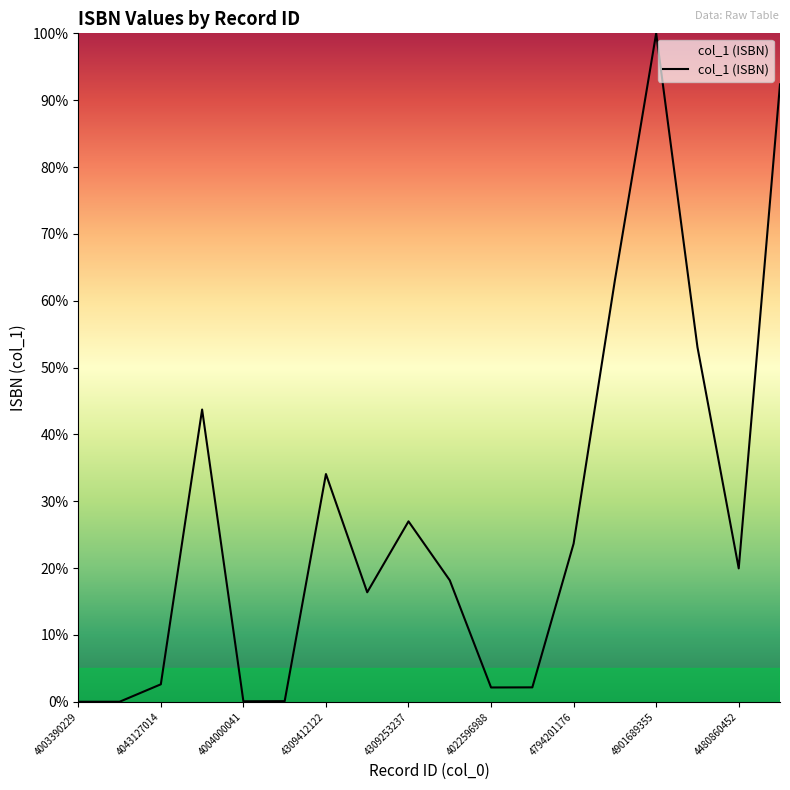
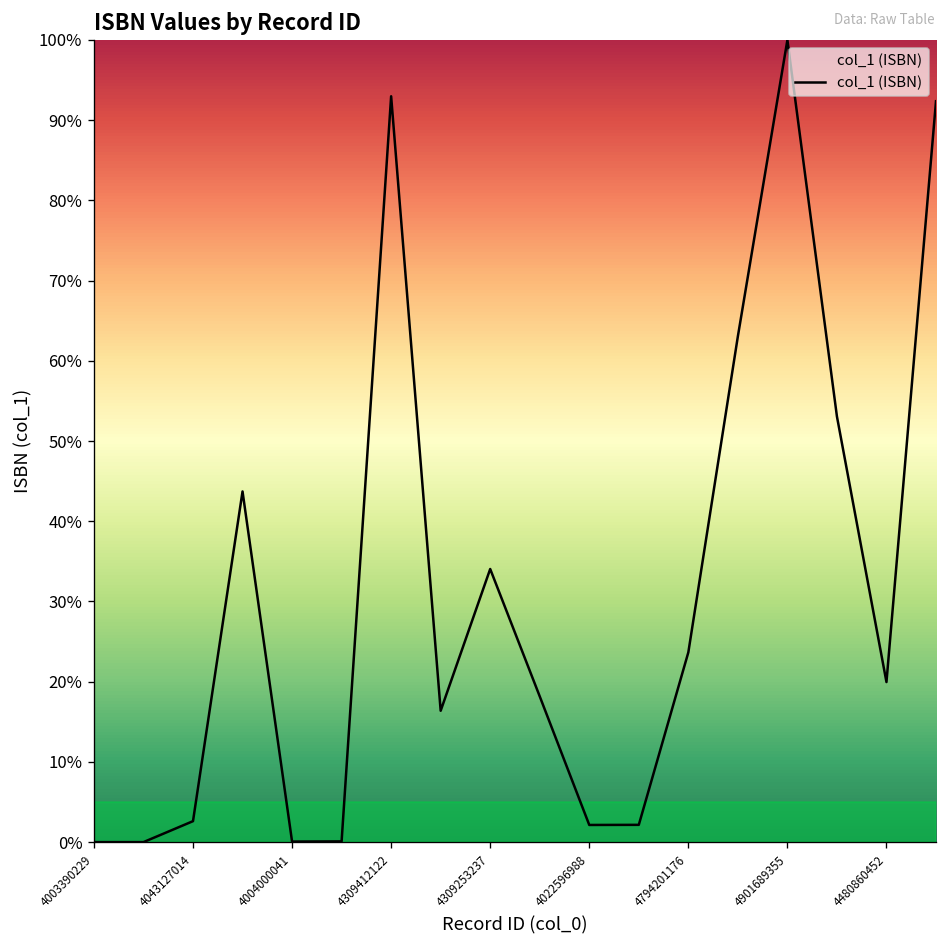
4309412122: 34% -> 93%
4309253237: 27% -> 34%
